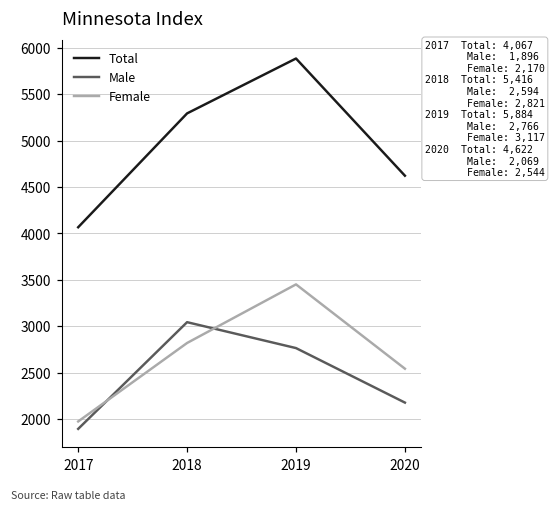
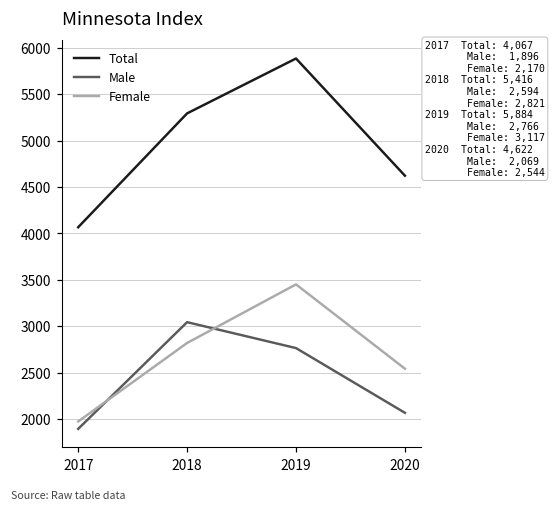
Male, 2020: 2200 -> 2100
